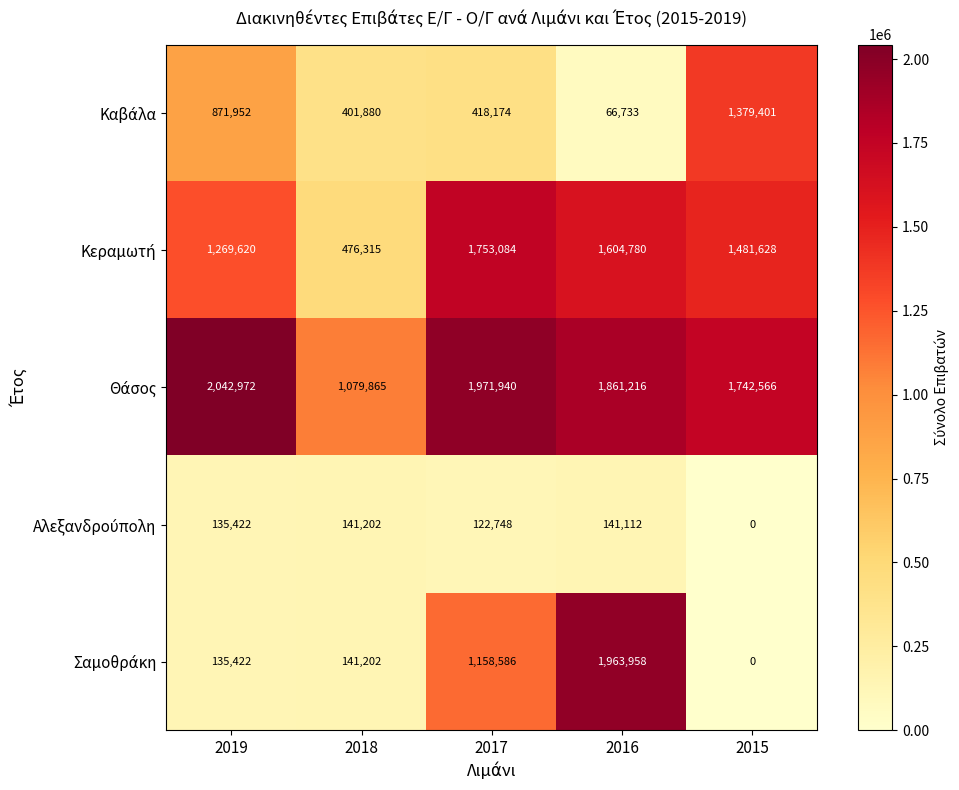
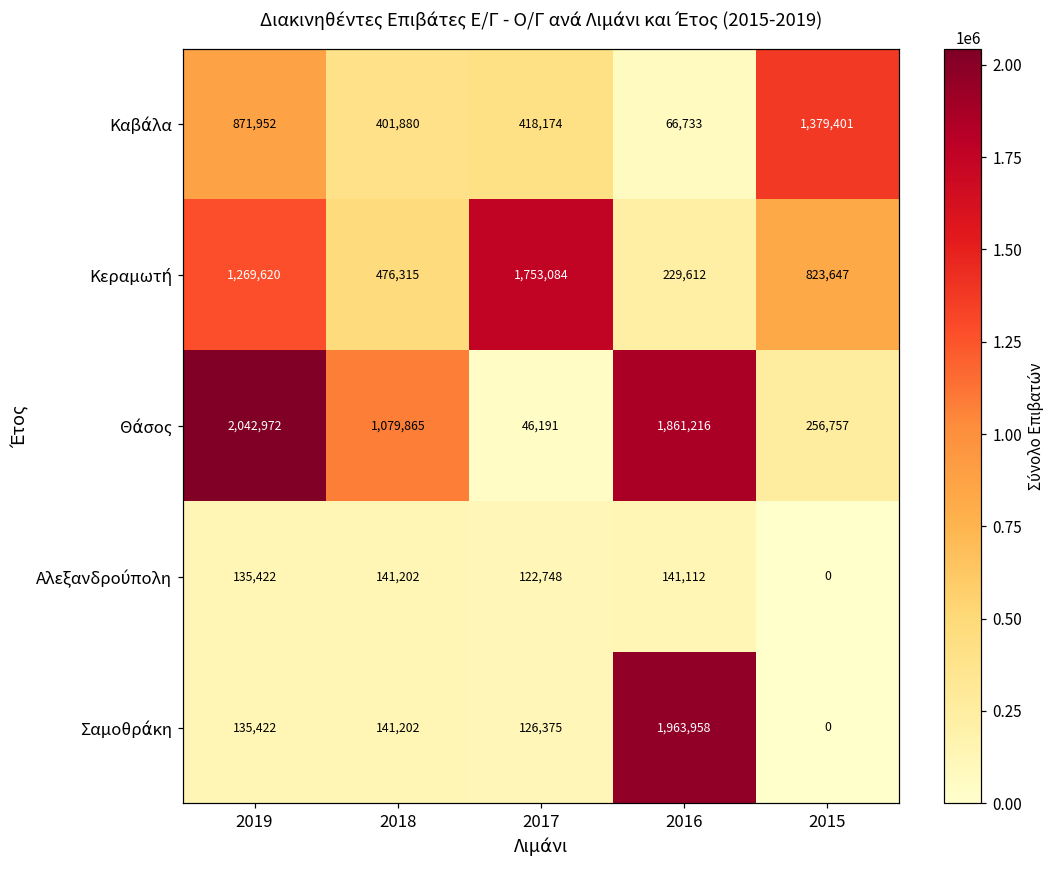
Κεραμωτή, 2016: 1,604,780 -> 229,612
Κεραμωτή, 2015: 1,481,628 -> 823,647
Θάσος, 2017: 1,971,940 -> 46,191
Θάσος, 2015: 1,742,566 -> 256,757
Σαμοθράκη, 2017: 1,158,586 -> 126,375
